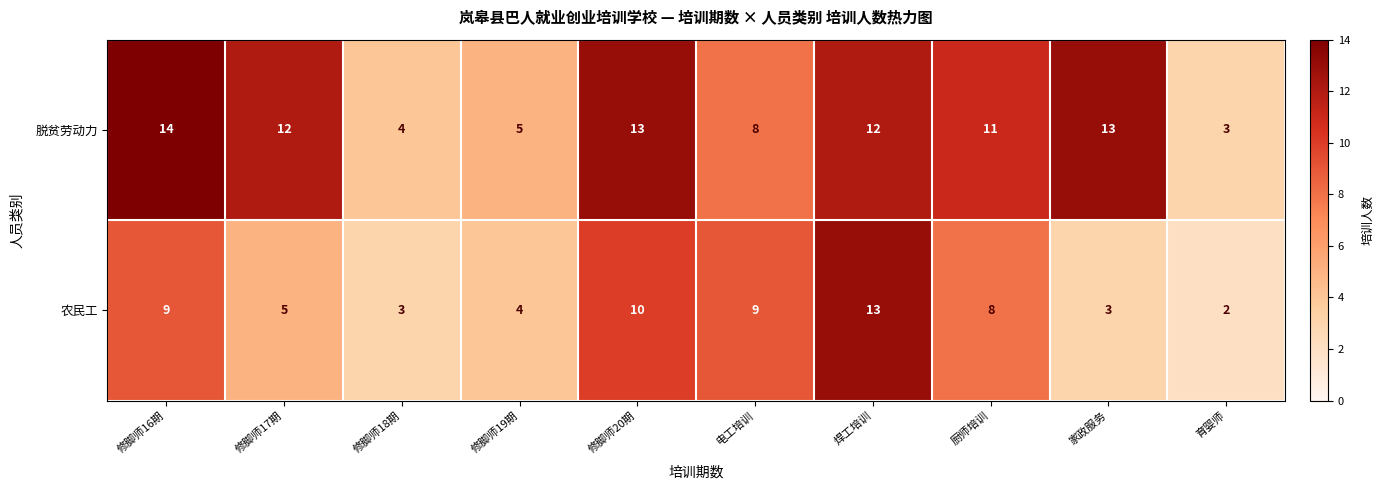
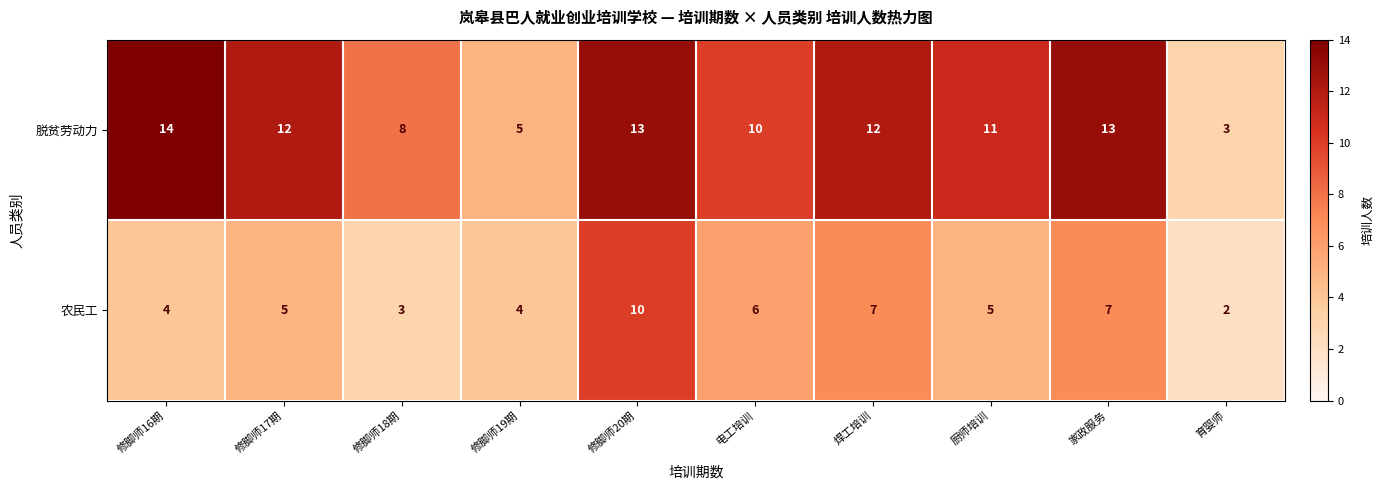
脱贫劳动力, 修脚师18期: 4 -> 8
脱贫劳动力, 电工培训: 8 -> 10
农民工, 修脚师16期: 9 -> 4
农民工, 电工培训: 9 -> 6
农民工, 焊工培训: 13 -> 7
农民工, 厨师培训: 8 -> 5
农民工, 家政服务: 3 -> 7
